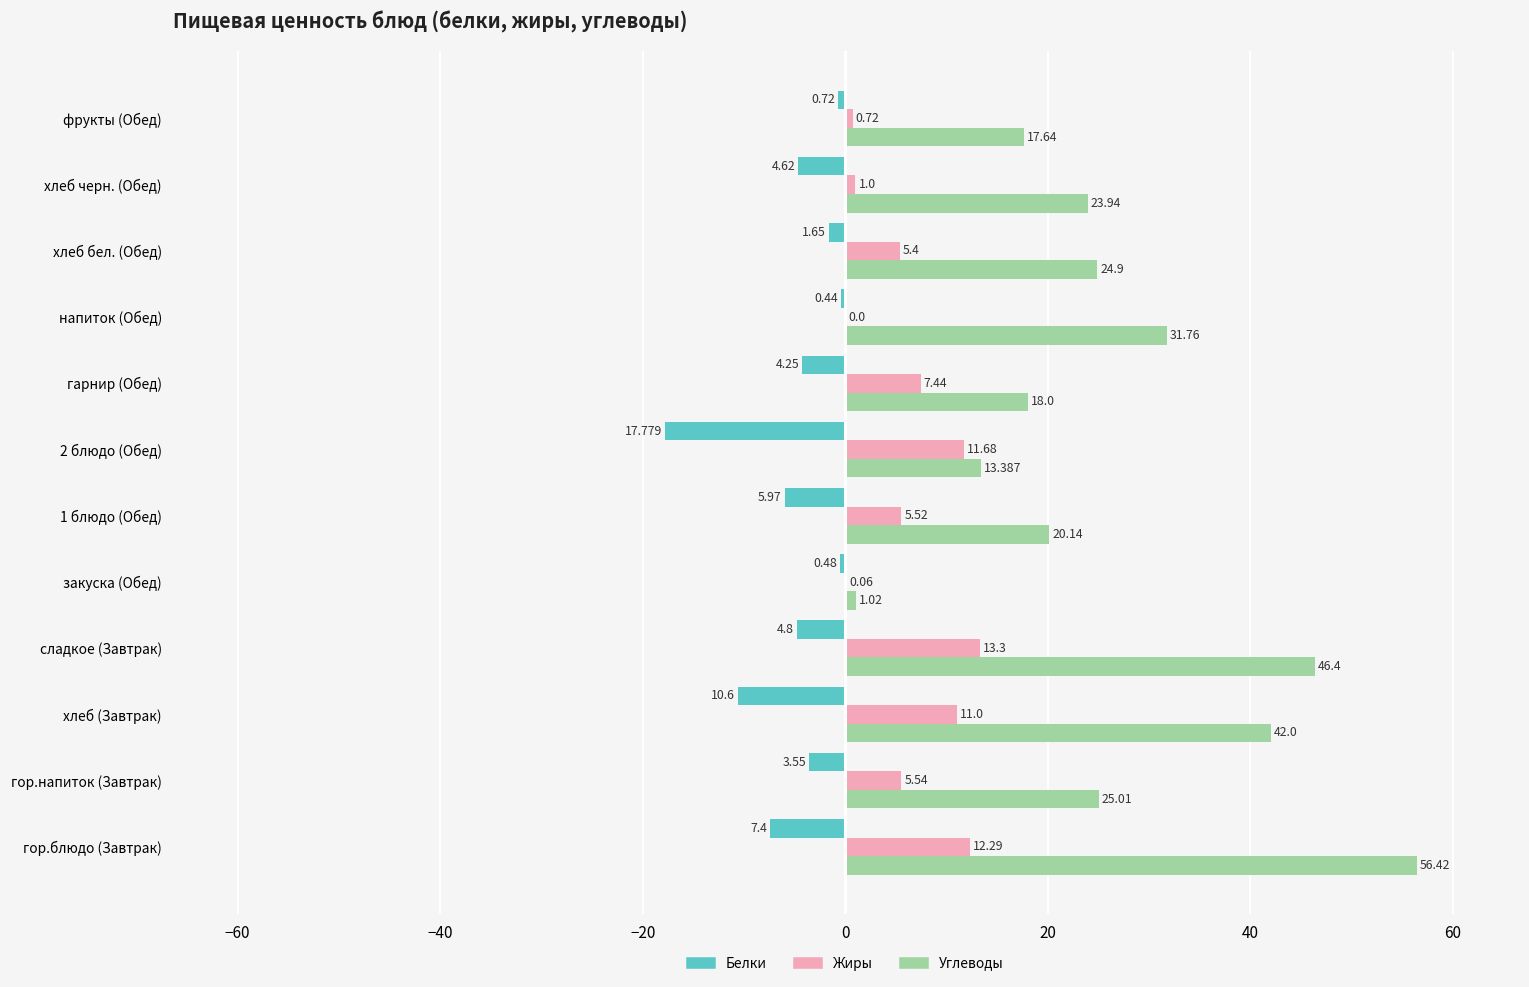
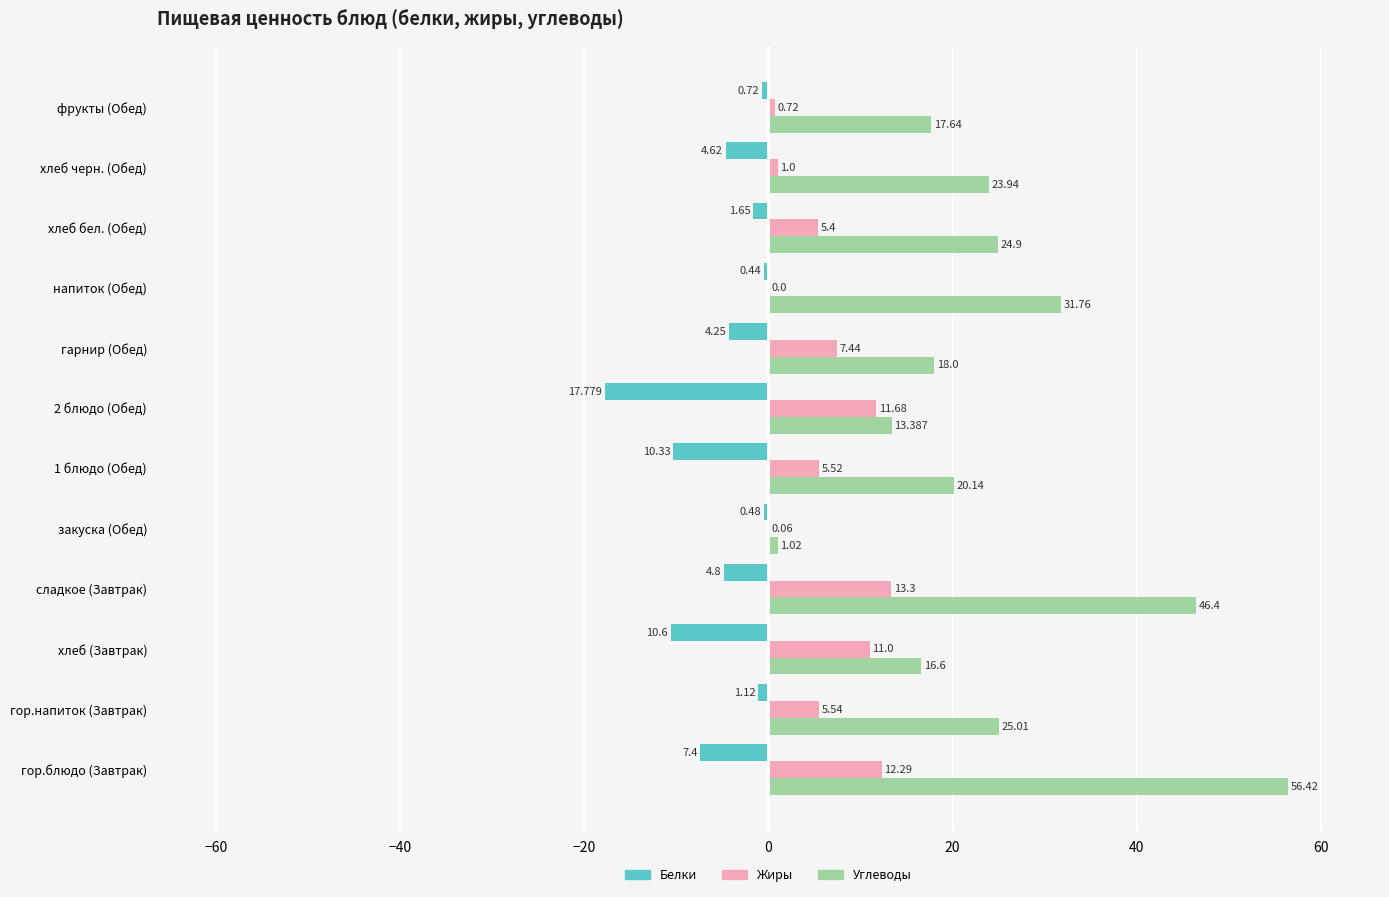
Белки, 1 блюдо (Обед): 5.97 -> 10.33
Углеводы, хлеб (Завтрак): 42.0 -> 16.6
Белки, гор.напиток (Завтрак): 3.55 -> 1.12
